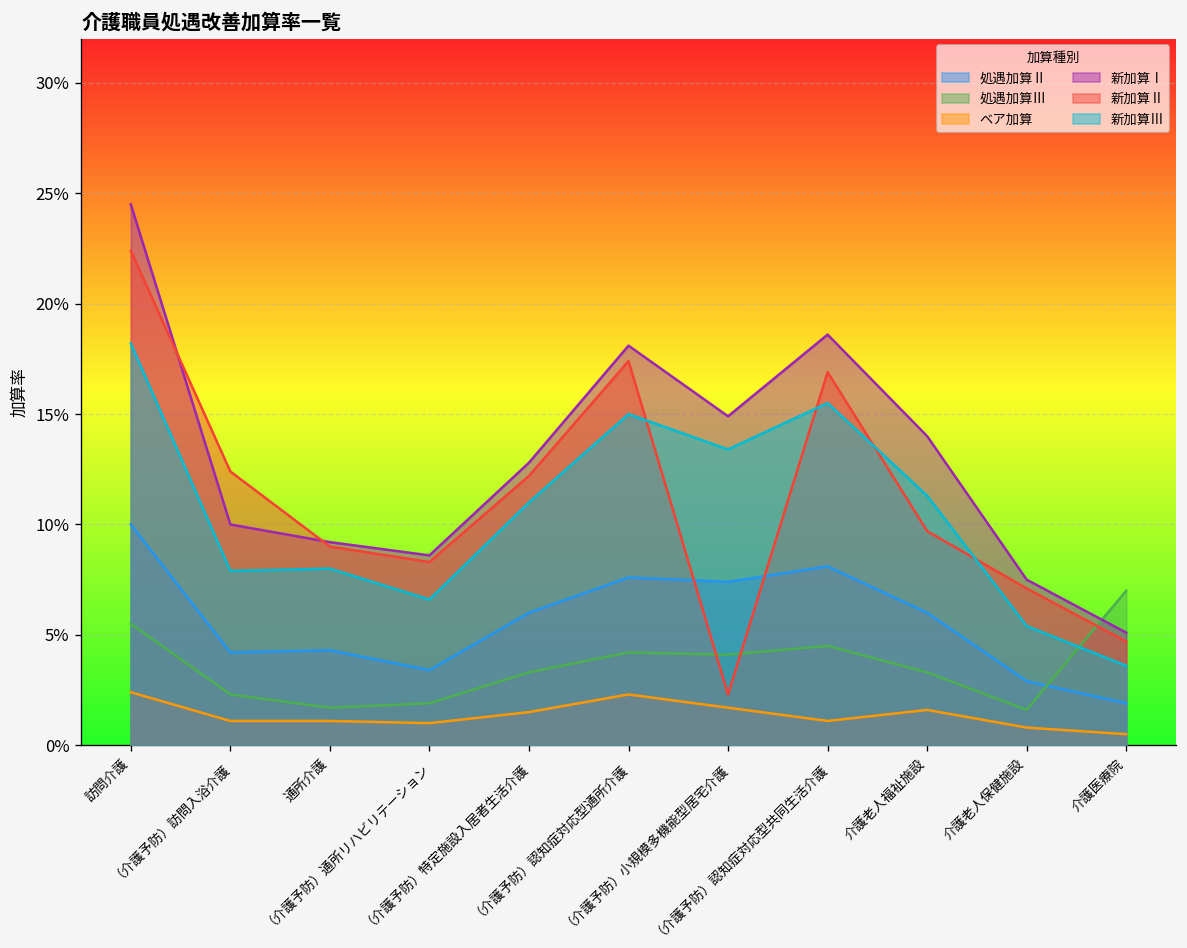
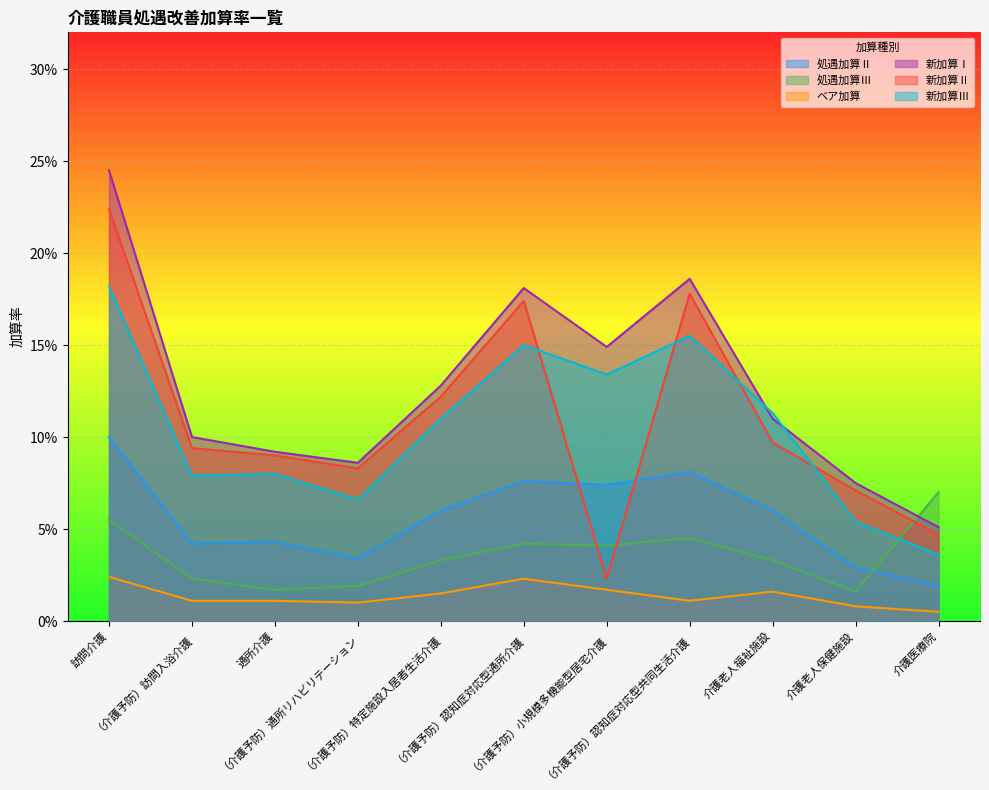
新加算Ⅱ, （介護予防）訪問入浴介護: 12.4% -> 9.4%
新加算Ⅱ, （介護予防）認知症対応型共同生活介護: 16.9% -> 17.8%
新加算Ⅰ, 介護老人福祉施設: 14.0% -> 11.0%
